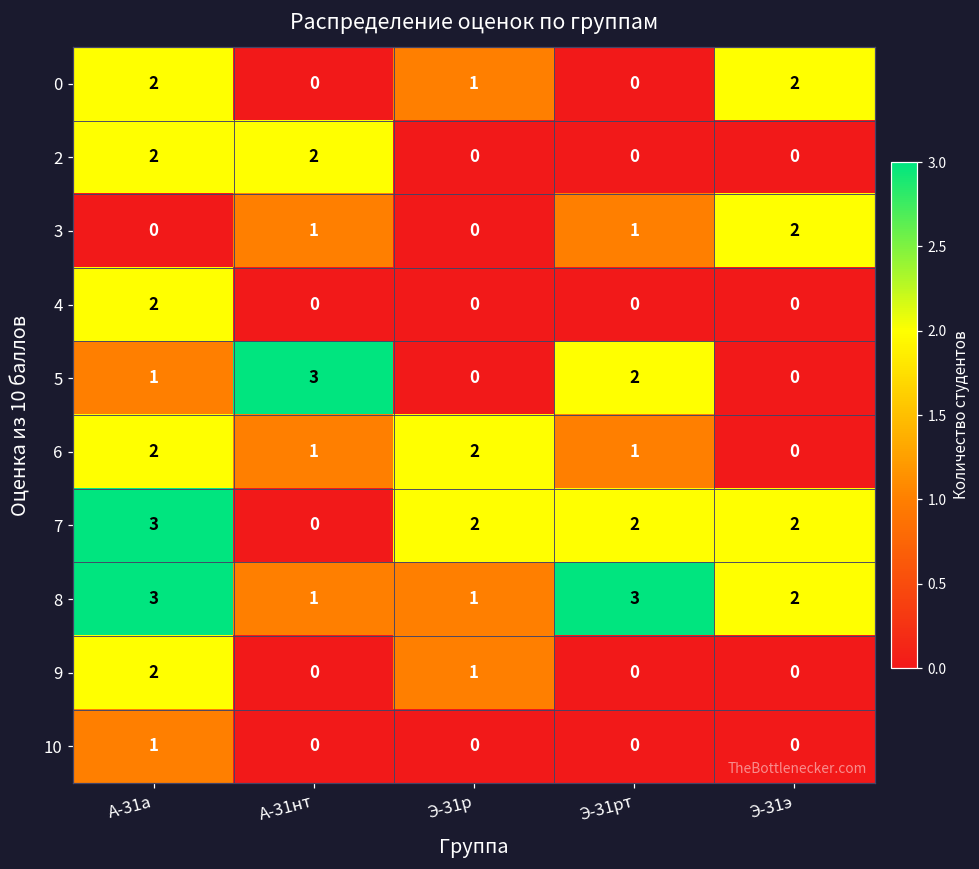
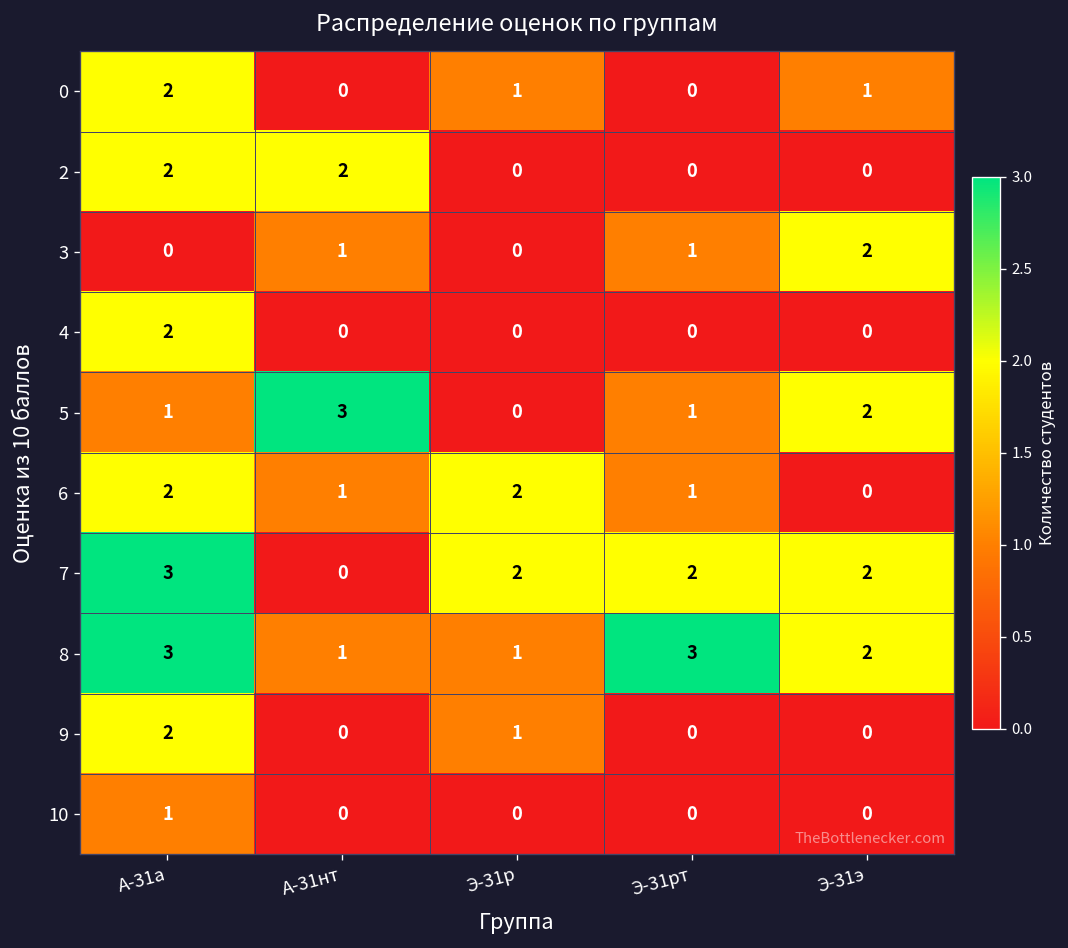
0, Э-31э: 2 -> 1
5, Э-31рт: 2 -> 1
5, Э-31э: 0 -> 2
